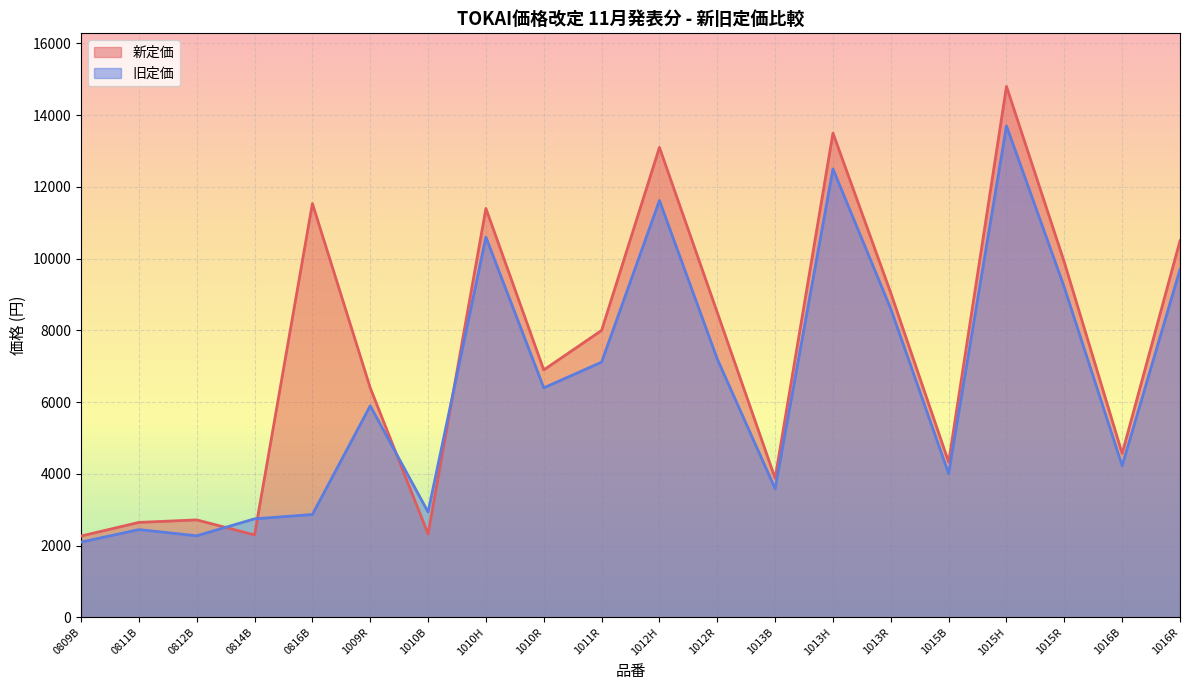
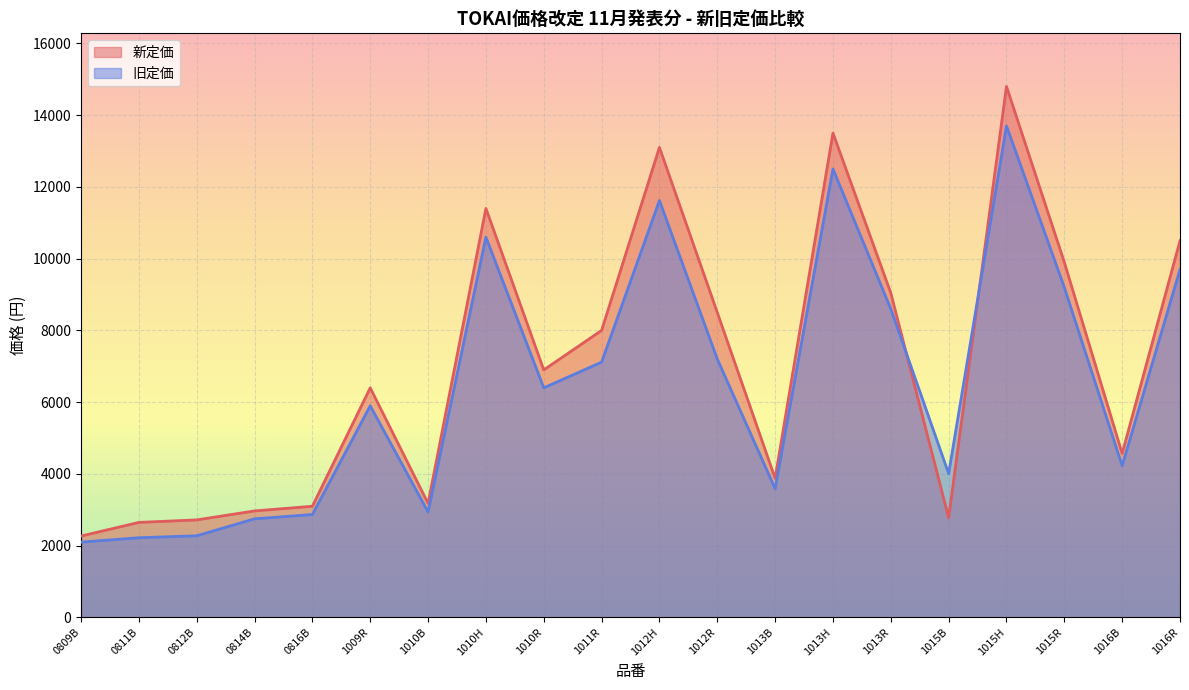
旧定価, 0811B: 2500 -> 2200
新定価, 0814B: 2300 -> 3000
新定価, 0816B: 11500 -> 3100
新定価, 1010B: 2300 -> 3200
新定価, 1015B: 4300 -> 2800
